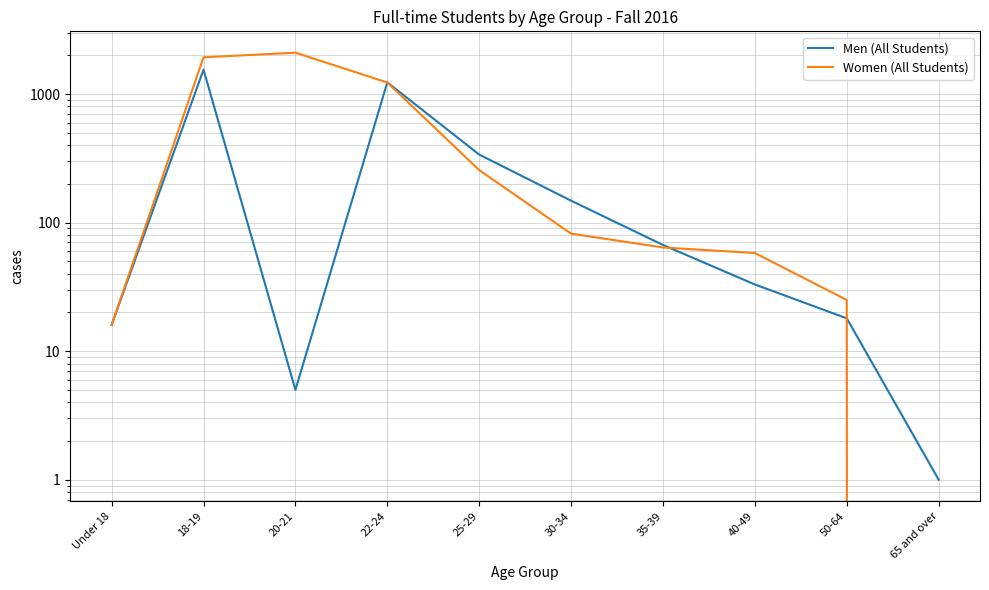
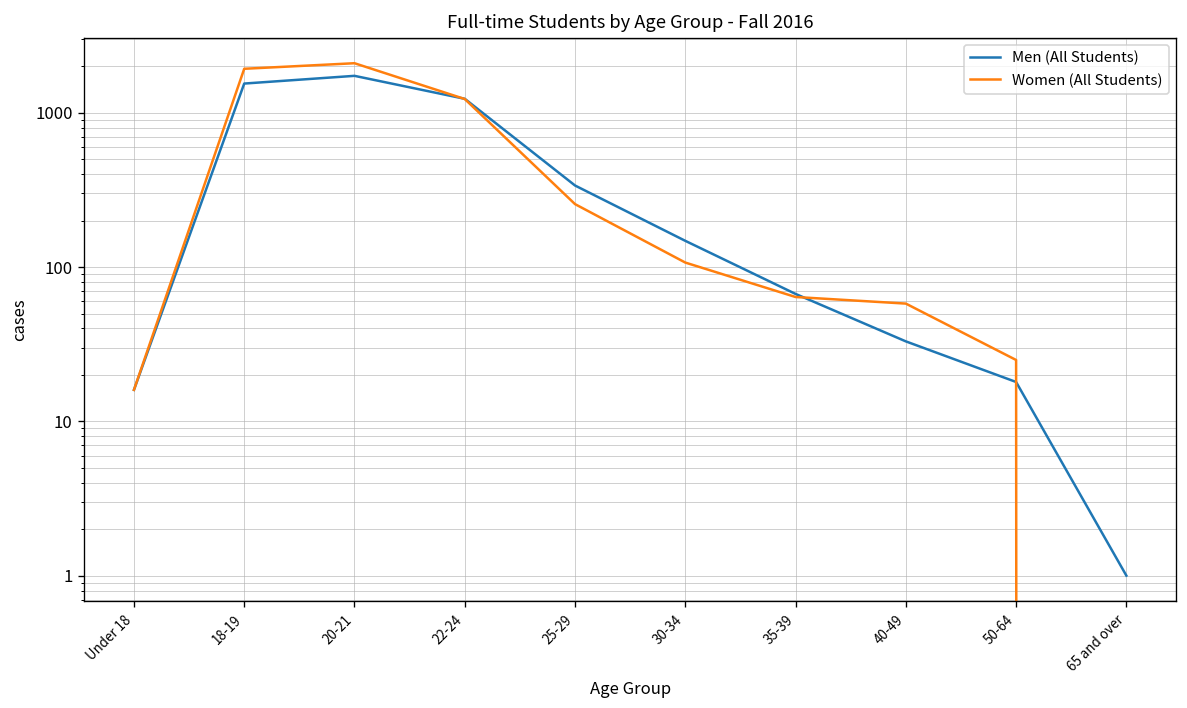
Men (All Students), 20-21: 5 -> 1700
Women (All Students), 30-34: 80 -> 110
